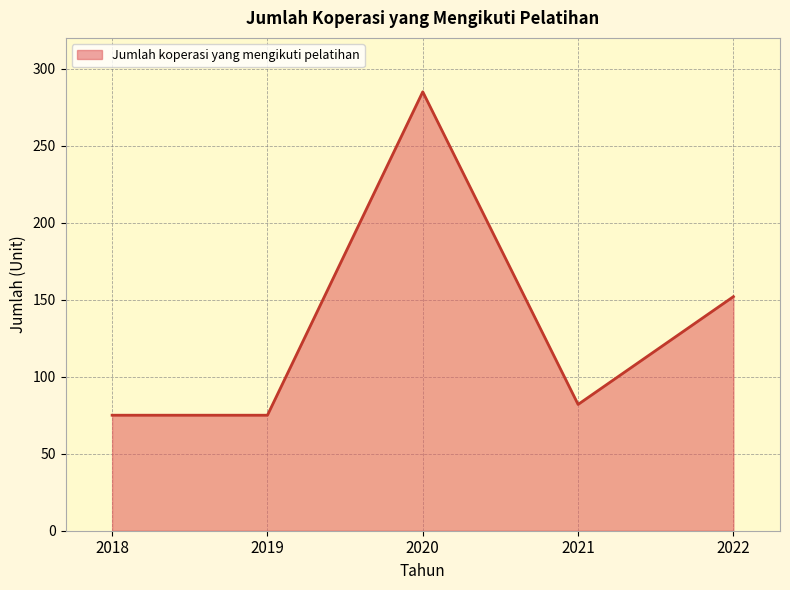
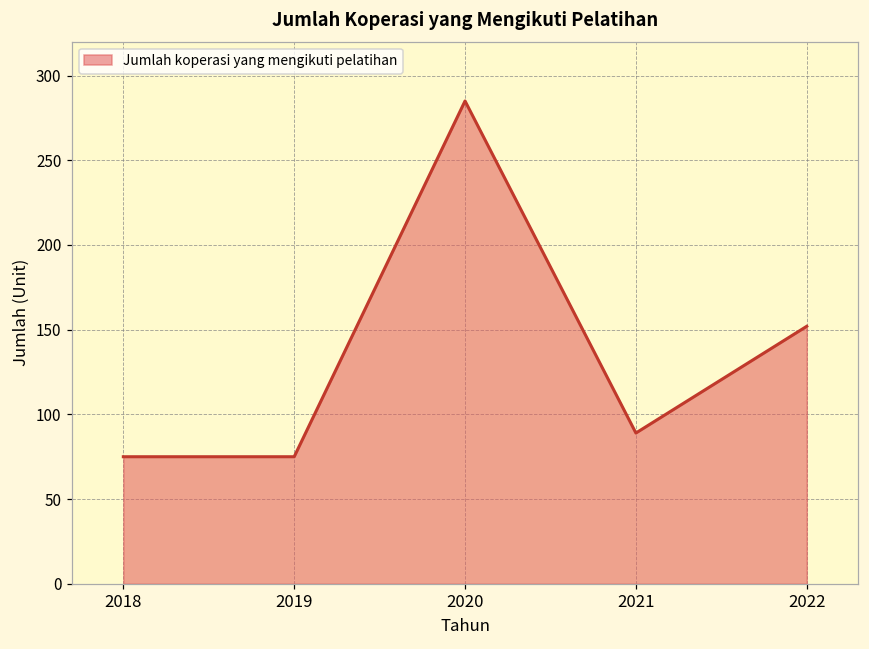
2021: 82 -> 89
